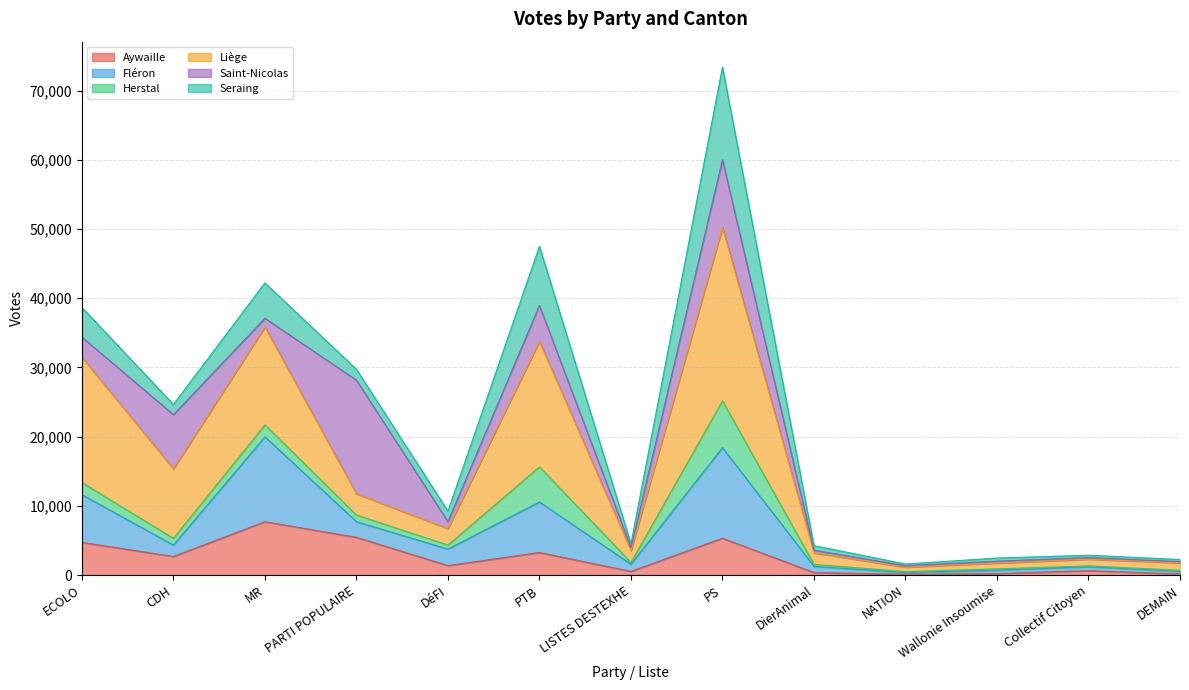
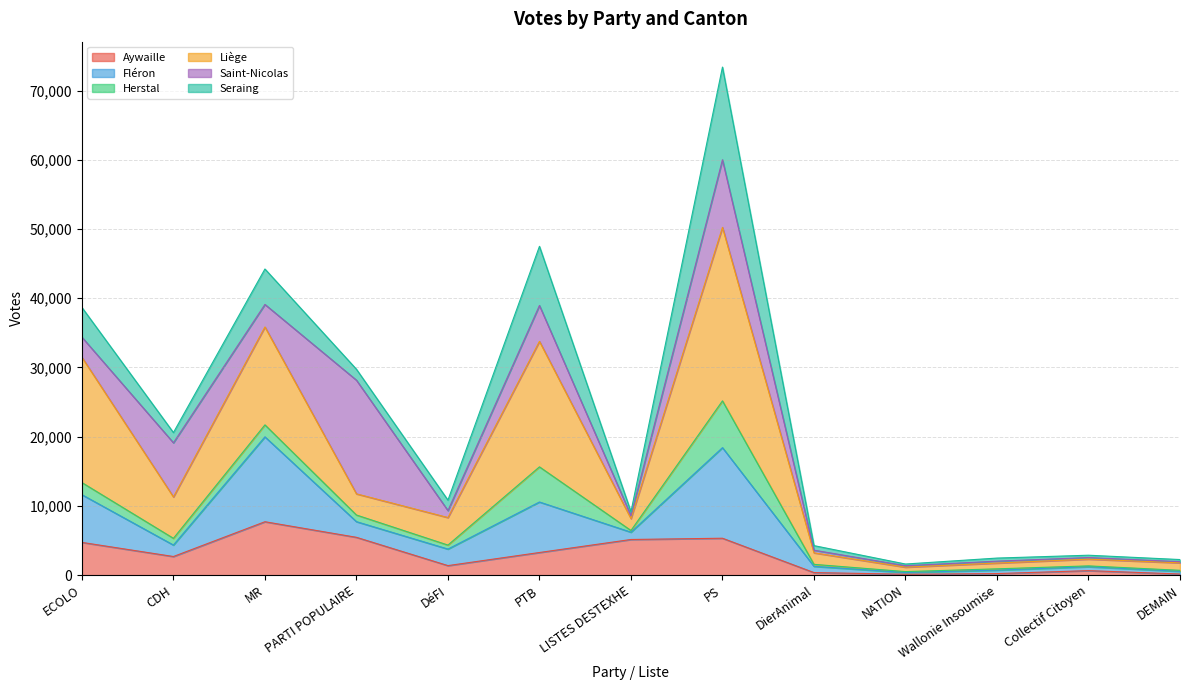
Liège, CDH: 10,000 -> 6,000
Saint-Nicolas, MR: 1,000 -> 3,000
Liège, DéFI: 2,000 -> 4,000
Aywaille, LISTES DESTEXHE: 1,000 -> 5,000
